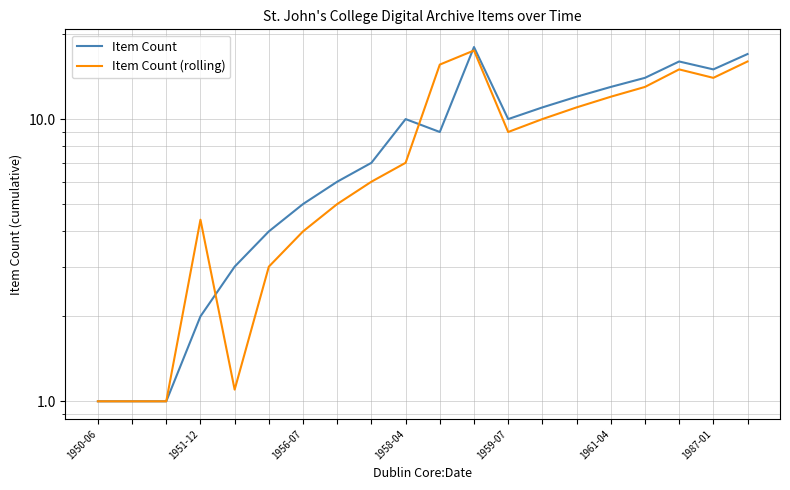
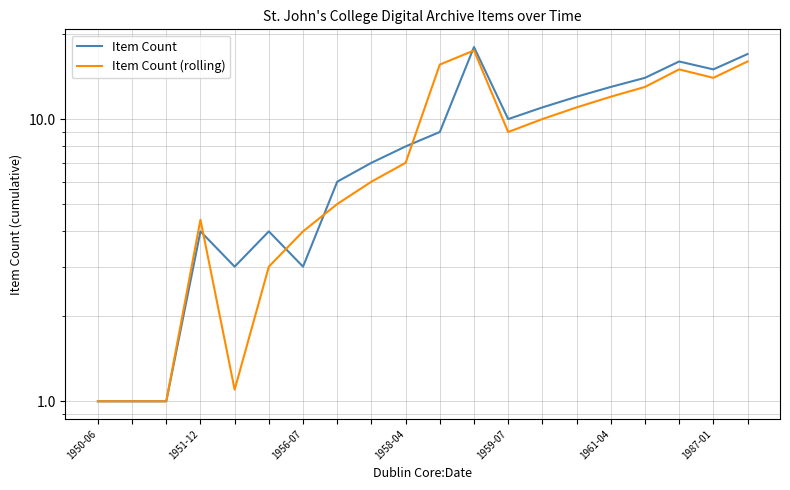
Item Count, 1951-12: 2 -> 4
Item Count, 1956-07: 5 -> 3
Item Count, 1958-04: 10 -> 8
